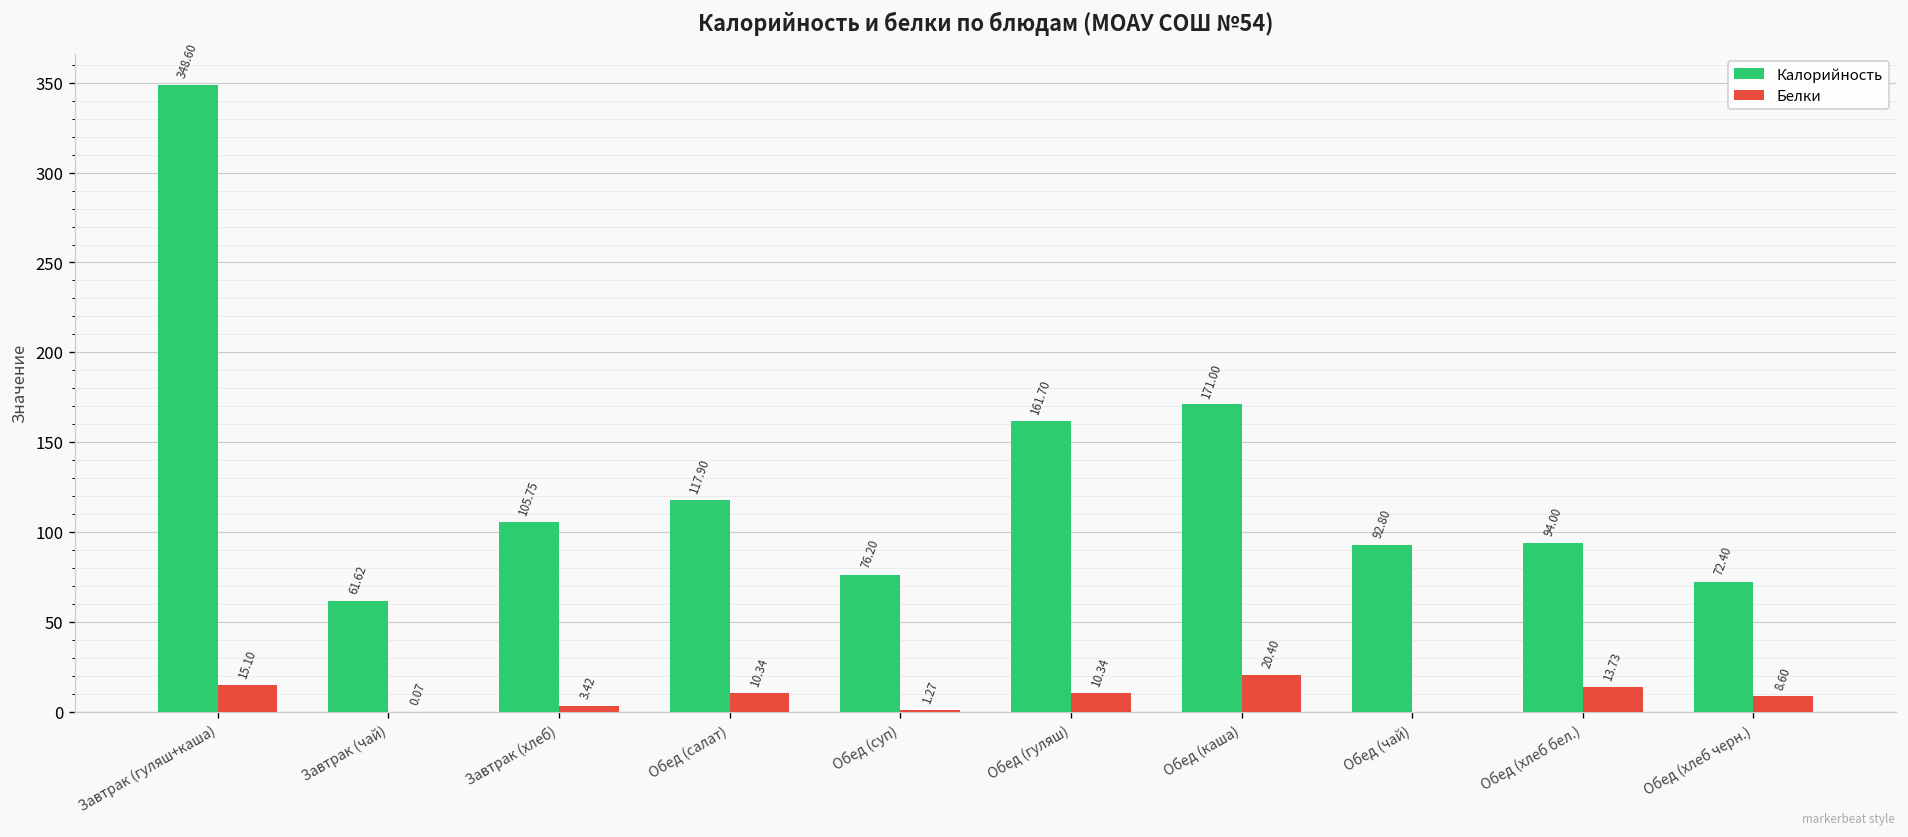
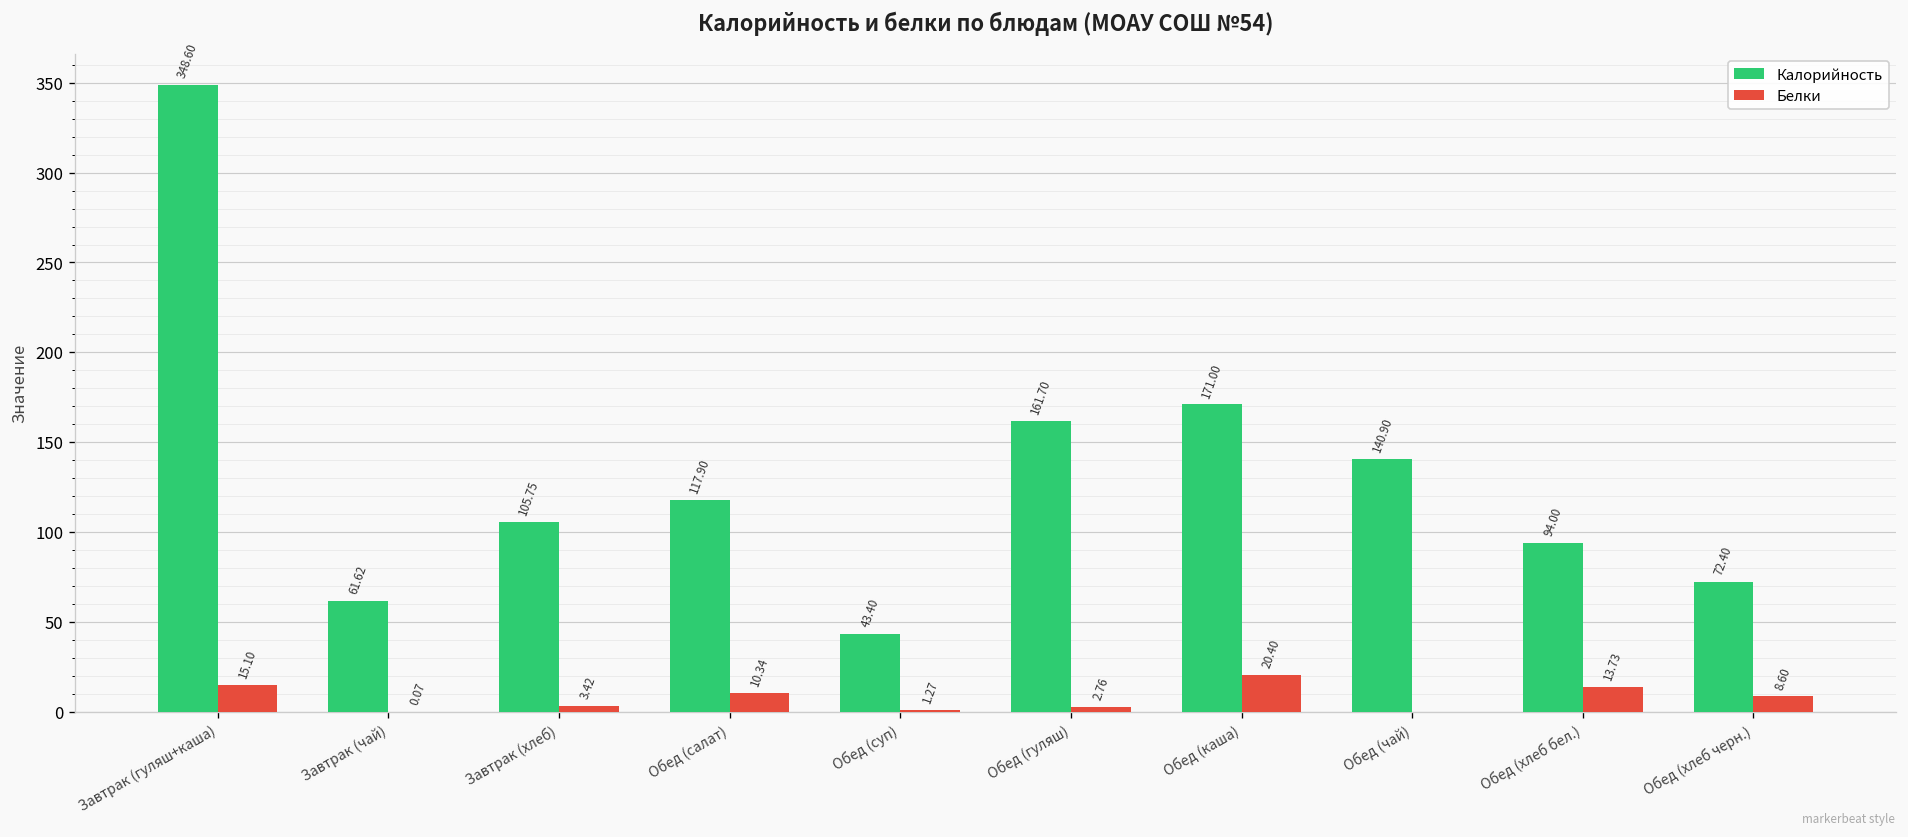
Калорийность, Обед (суп): 76.20 -> 43.40
Белки, Обед (гуляш): 10.34 -> 2.76
Калорийность, Обед (чай): 92.80 -> 140.90
